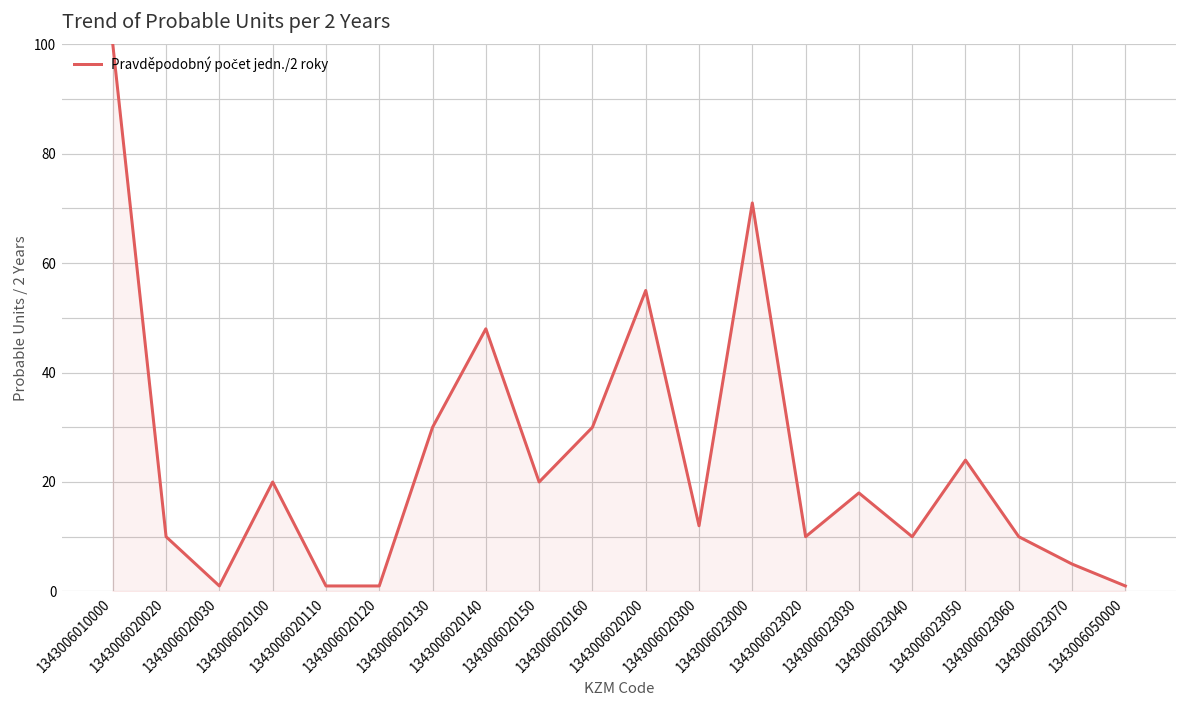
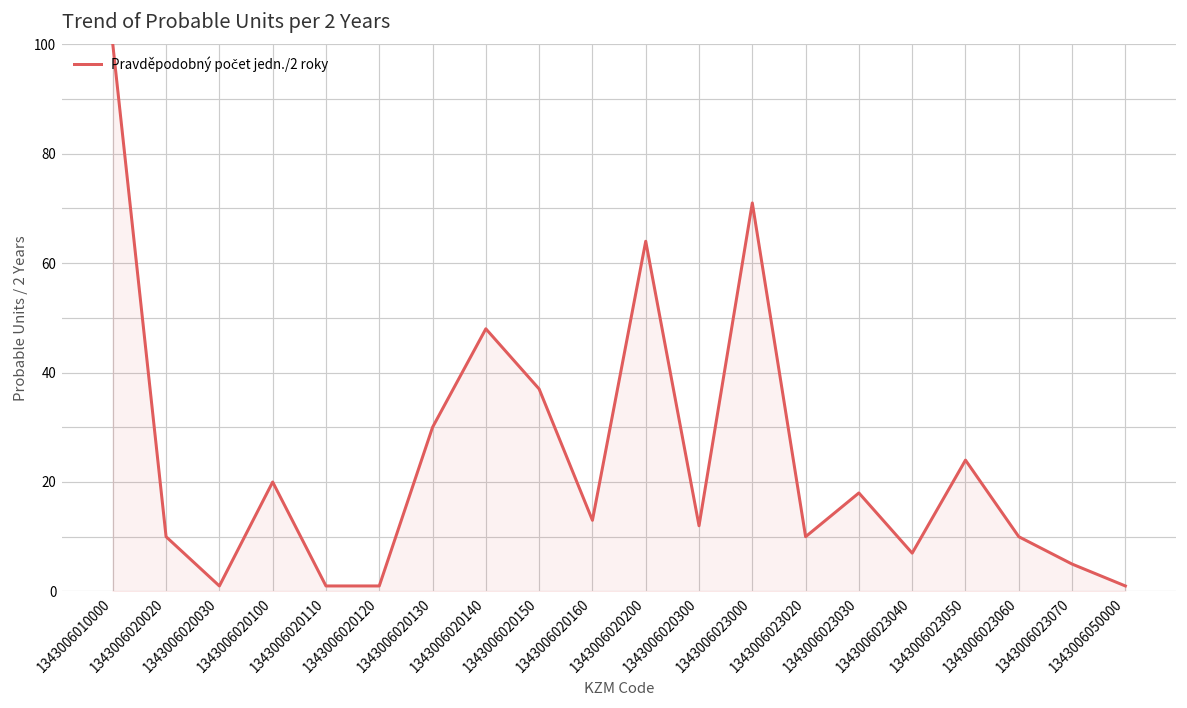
1343006020150: 20 -> 37
1343006020160: 30 -> 13
1343006020200: 55 -> 64
1343006023040: 10 -> 7
